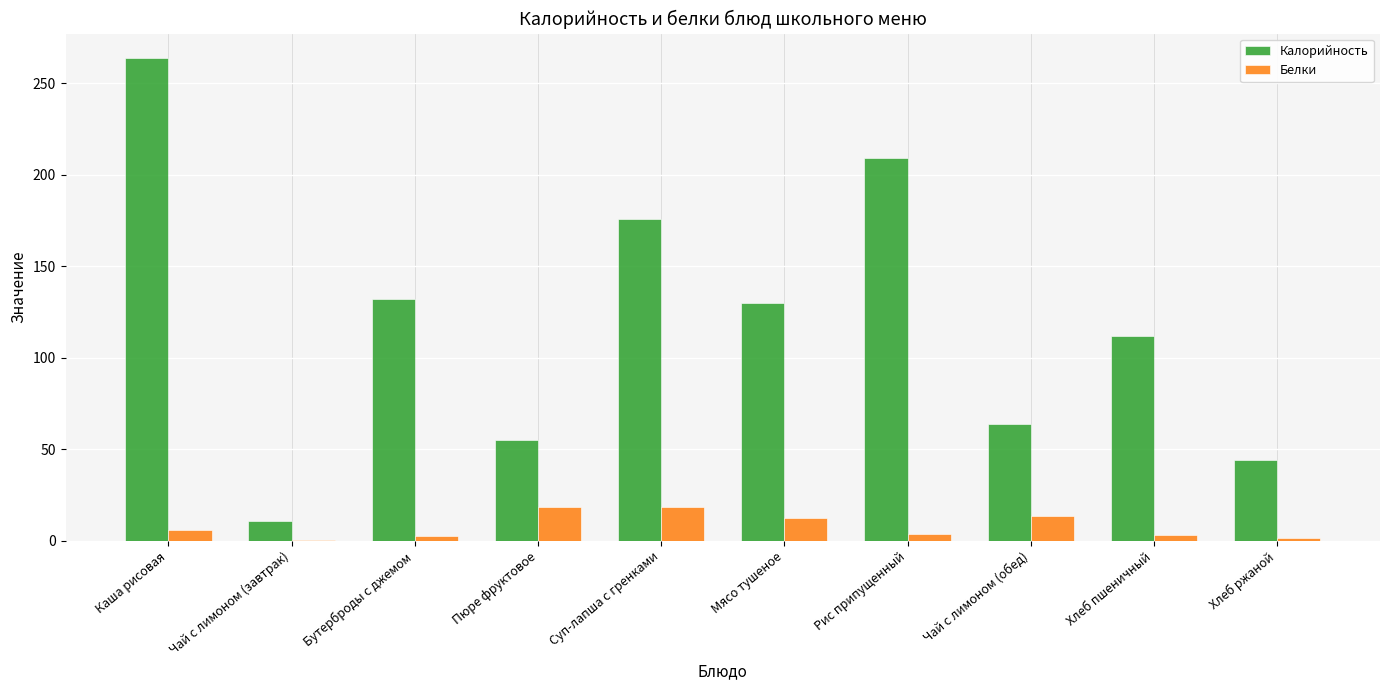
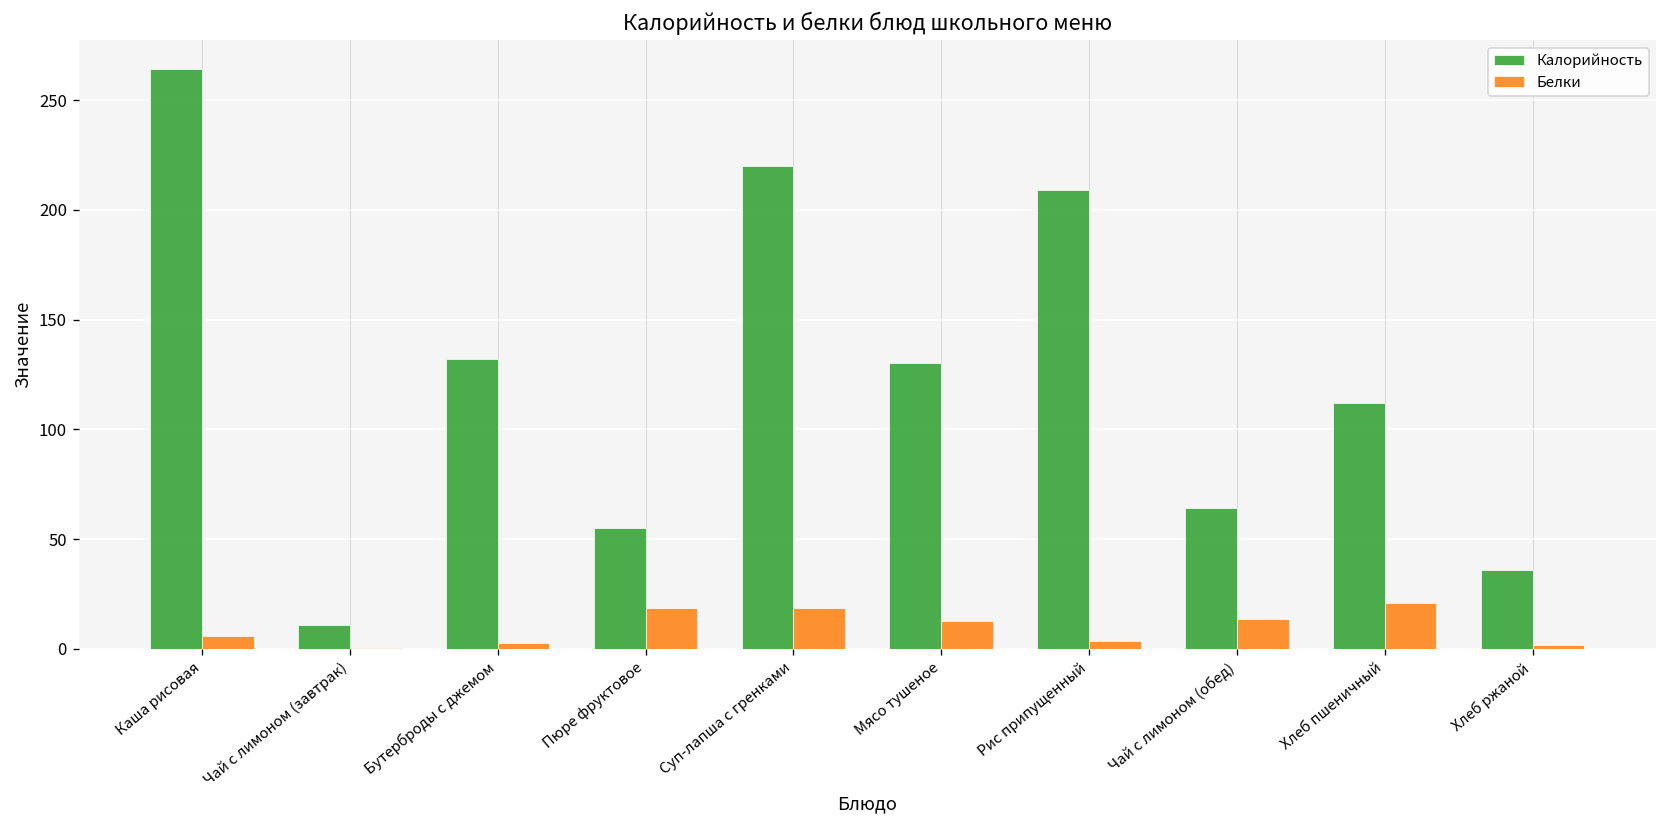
Калорийность, Суп-лапша с гренками: 176 -> 220
Белки, Хлеб пшеничный: 3 -> 21
Калорийность, Хлеб ржаной: 44 -> 36
